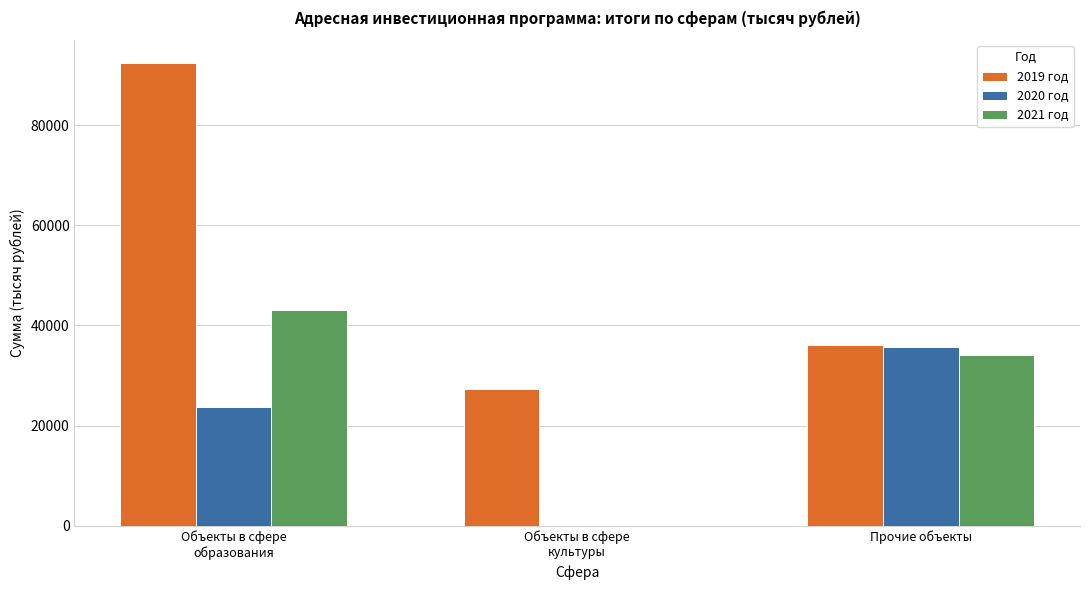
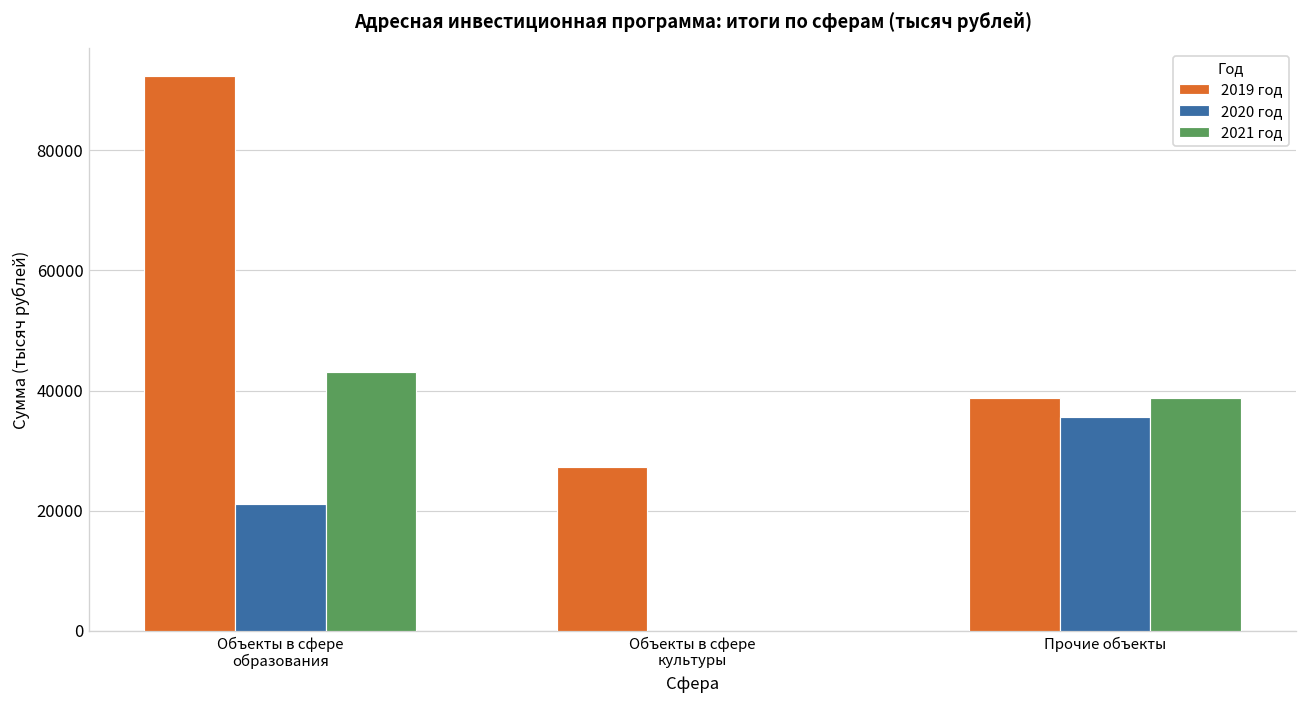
2020 год, Объекты в сфере образования: 24000 -> 21000
2019 год, Прочие объекты: 36000 -> 39000
2021 год, Прочие объекты: 34000 -> 39000
